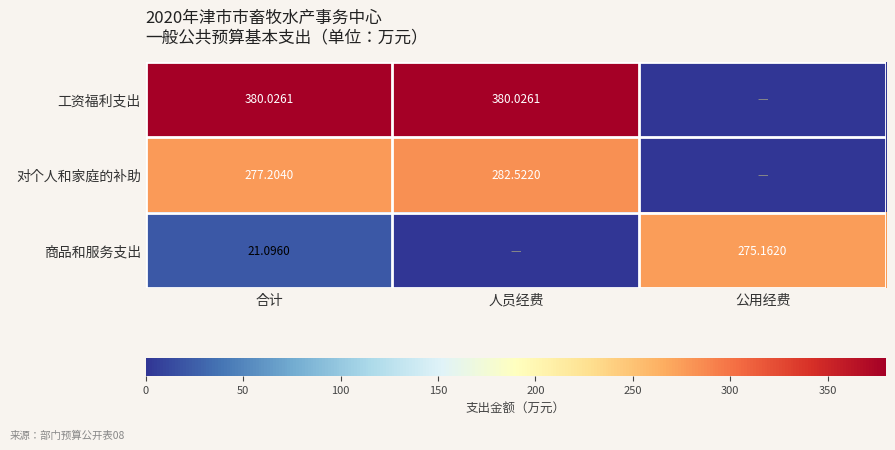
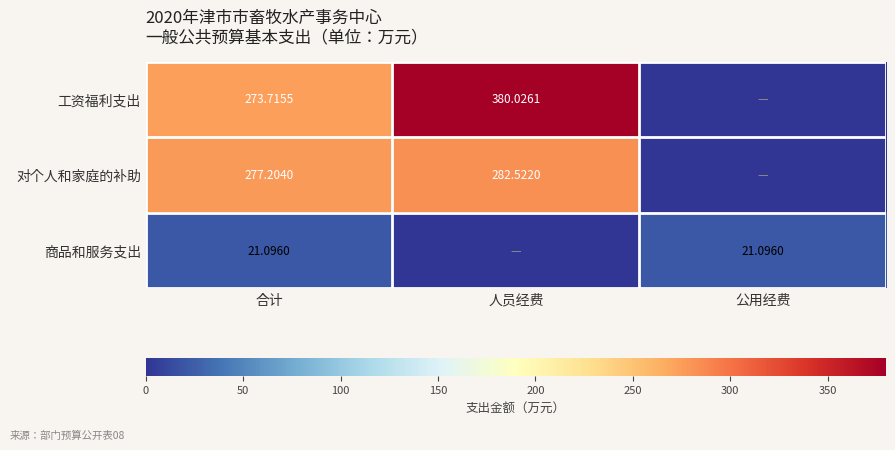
工资福利支出, 合计: 380.0261 -> 273.7155
商品和服务支出, 公用经费: 275.1620 -> 21.0960
